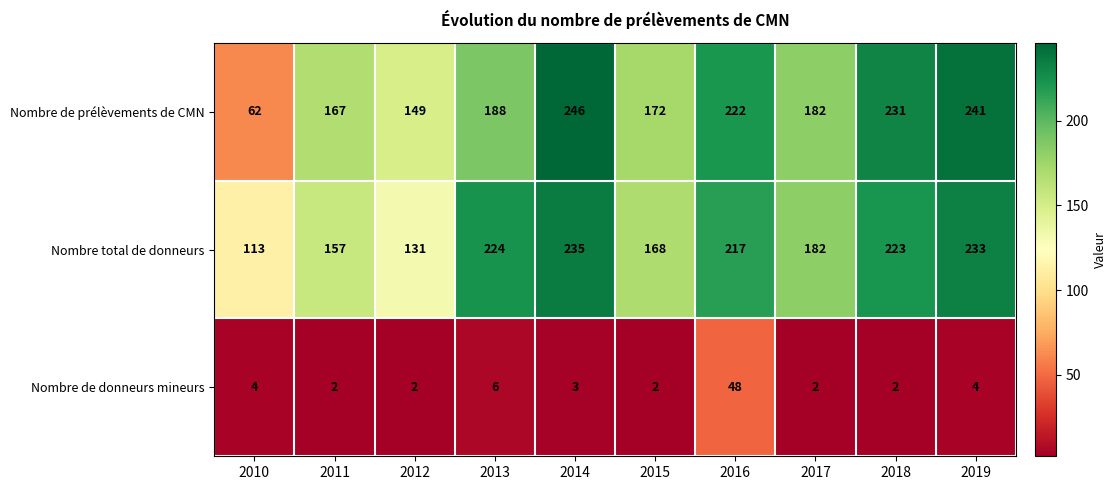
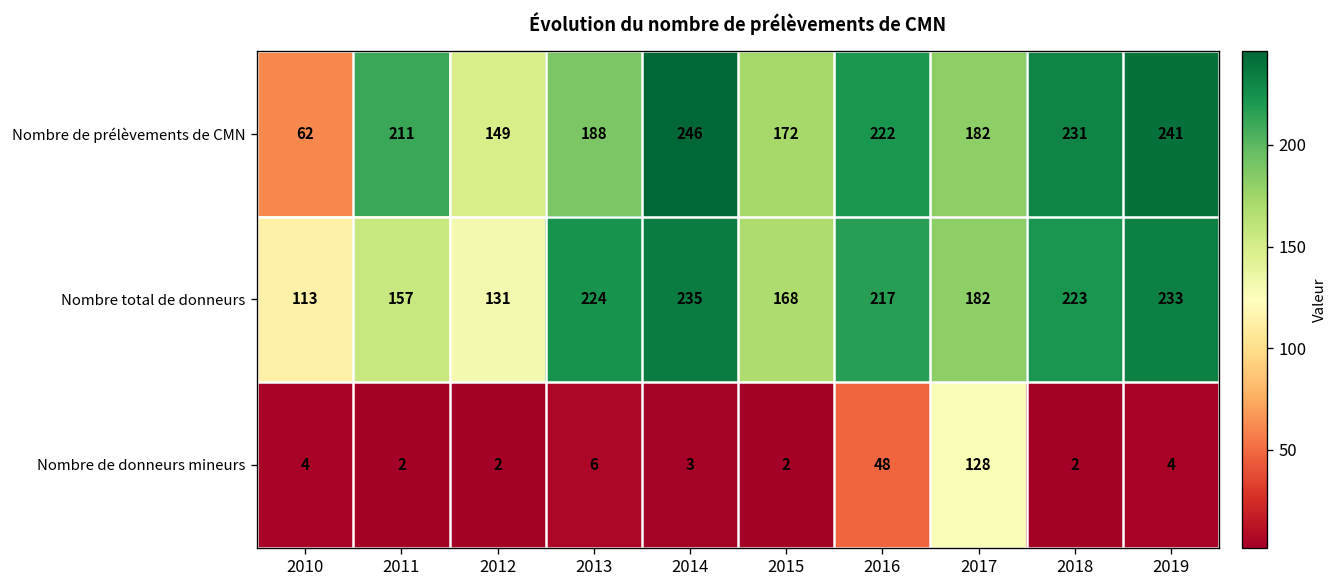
Nombre de prélèvements de CMN, 2011: 167 -> 211
Nombre de donneurs mineurs, 2017: 2 -> 128
